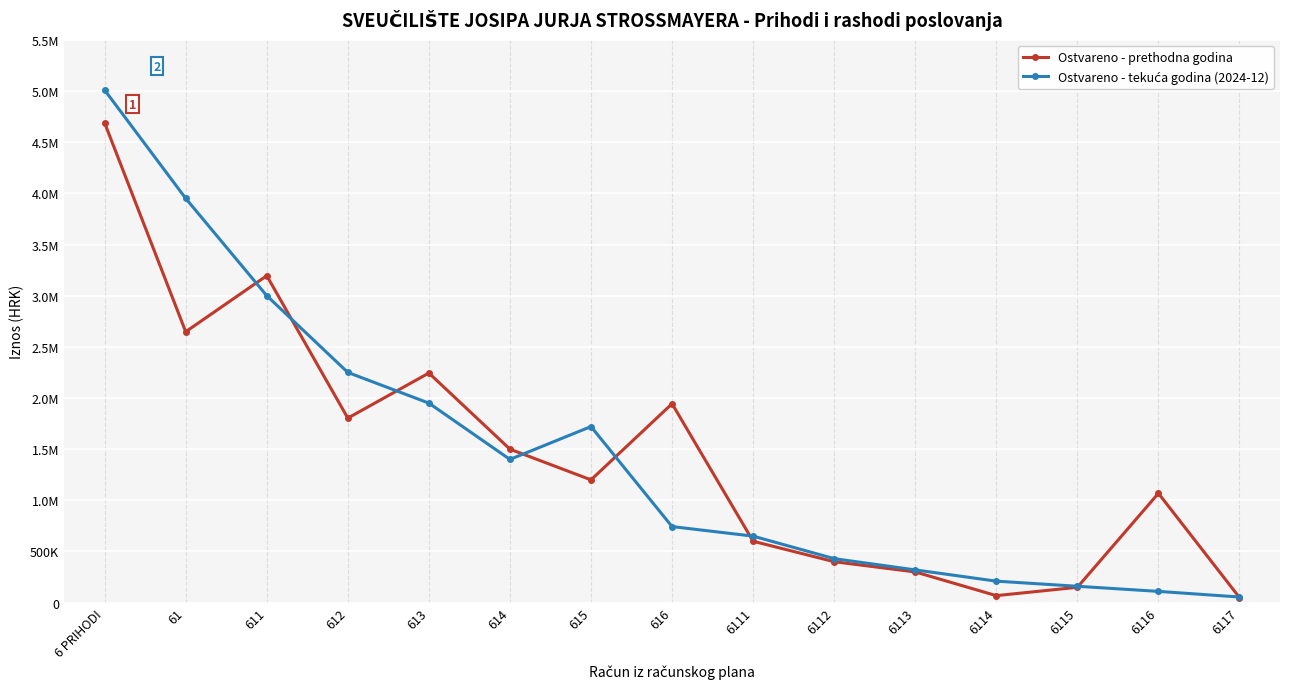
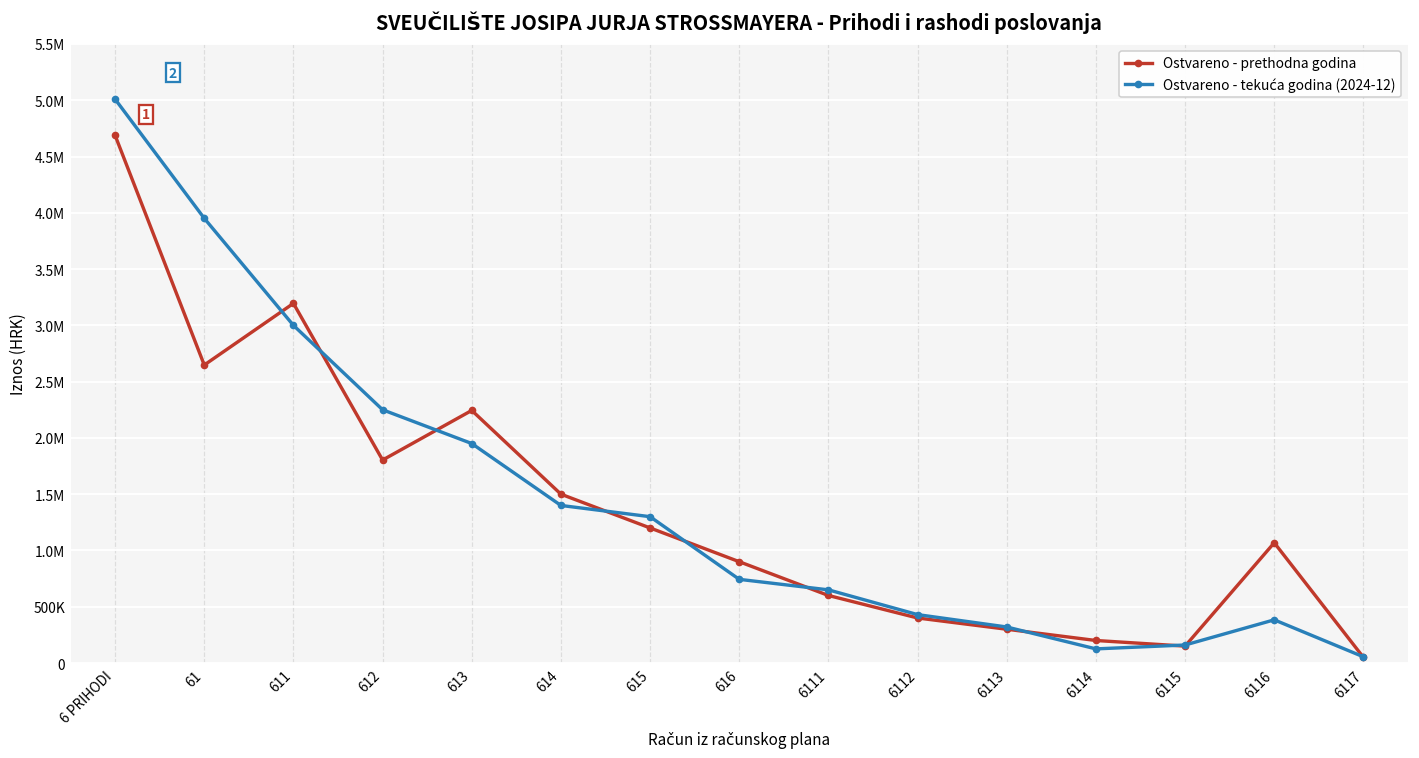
Ostvareno - tekuća godina (2024-12), 615: 1720000 -> 1300000
Ostvareno - prethodna godina, 616: 1940000 -> 900000
Ostvareno - prethodna godina, 6114: 70000 -> 200000
Ostvareno - tekuća godina (2024-12), 6114: 210000 -> 130000
Ostvareno - tekuća godina (2024-12), 6116: 110000 -> 380000
